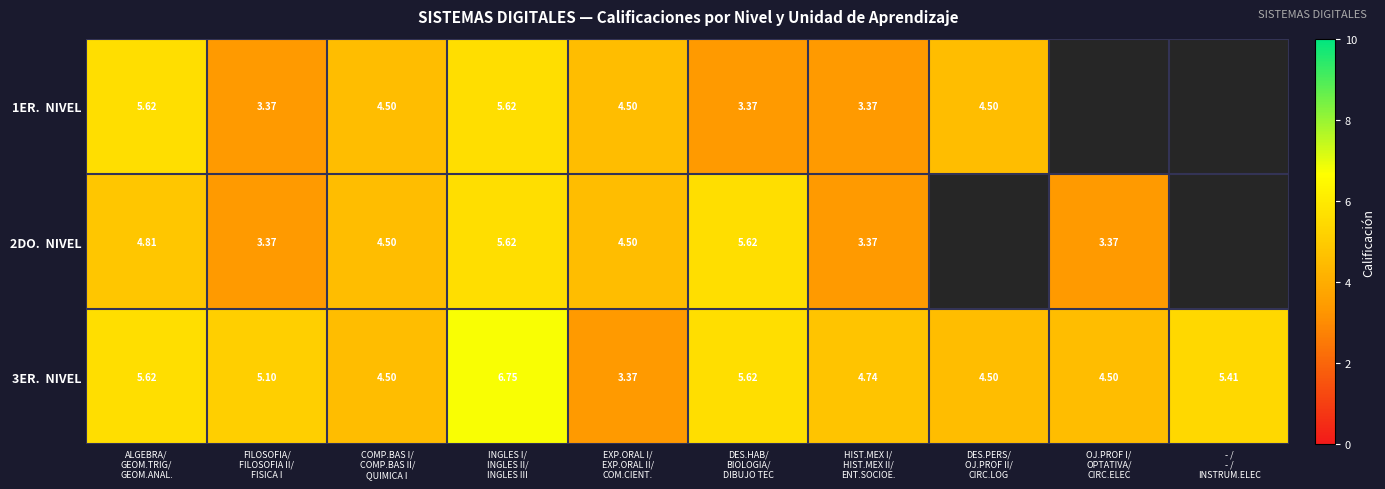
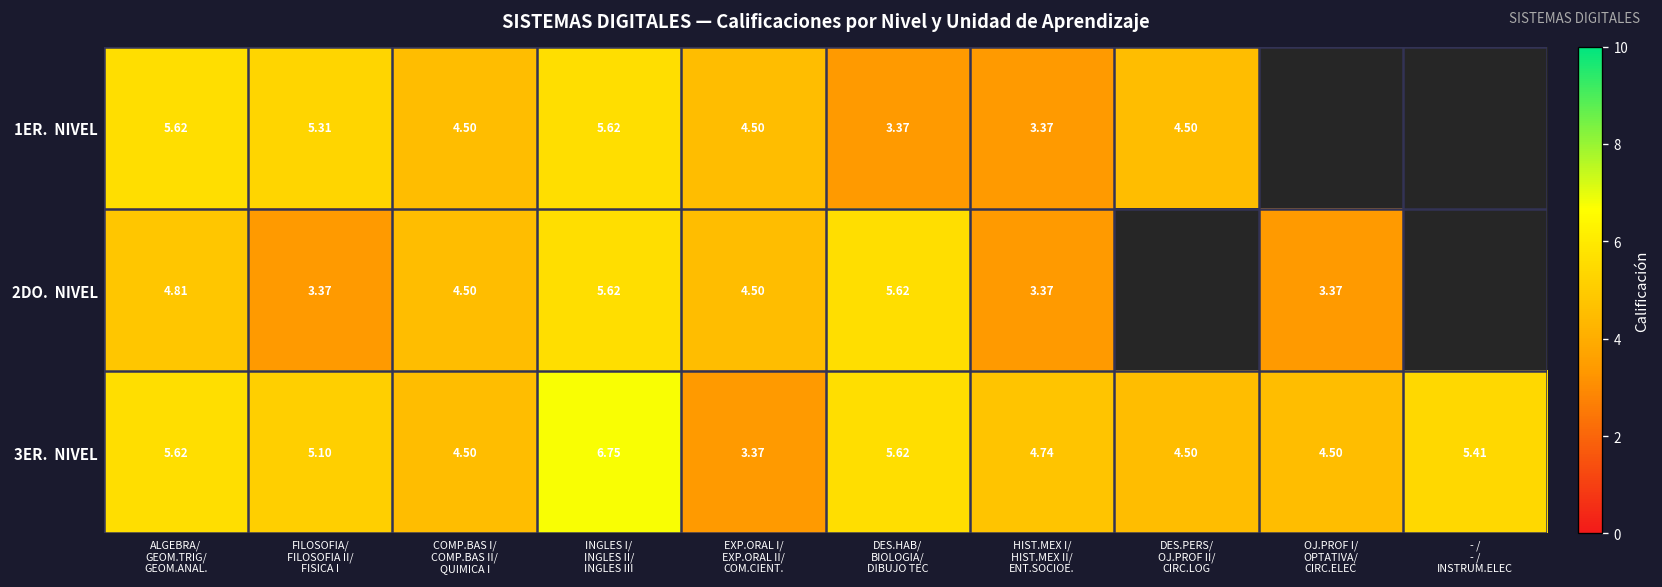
1ER. NIVEL, FILOSOFIA/ FILOSOFIA II/ FISICA I: 3.37 -> 5.31
